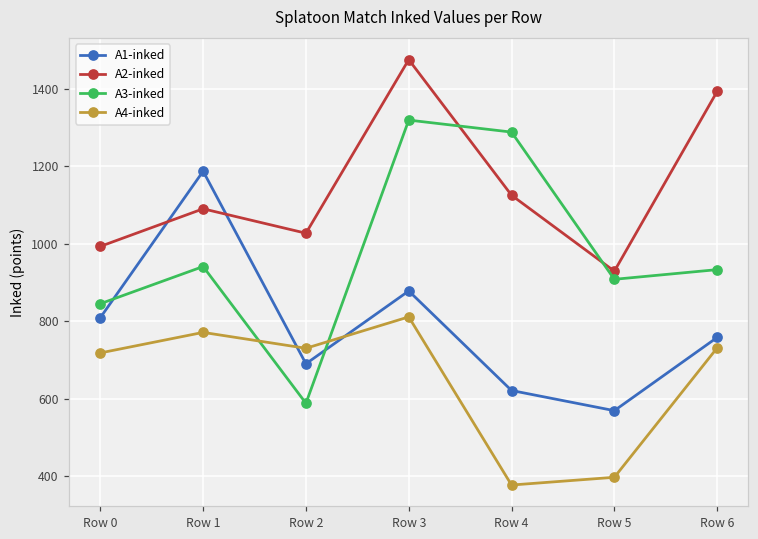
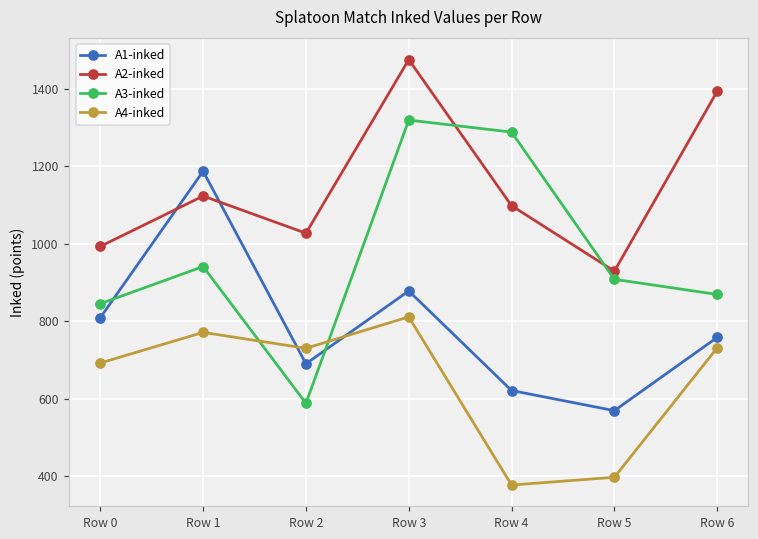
A4-inked, Row 0: 720 -> 690
A2-inked, Row 1: 1090 -> 1120
A2-inked, Row 4: 1130 -> 1100
A3-inked, Row 6: 930 -> 870
